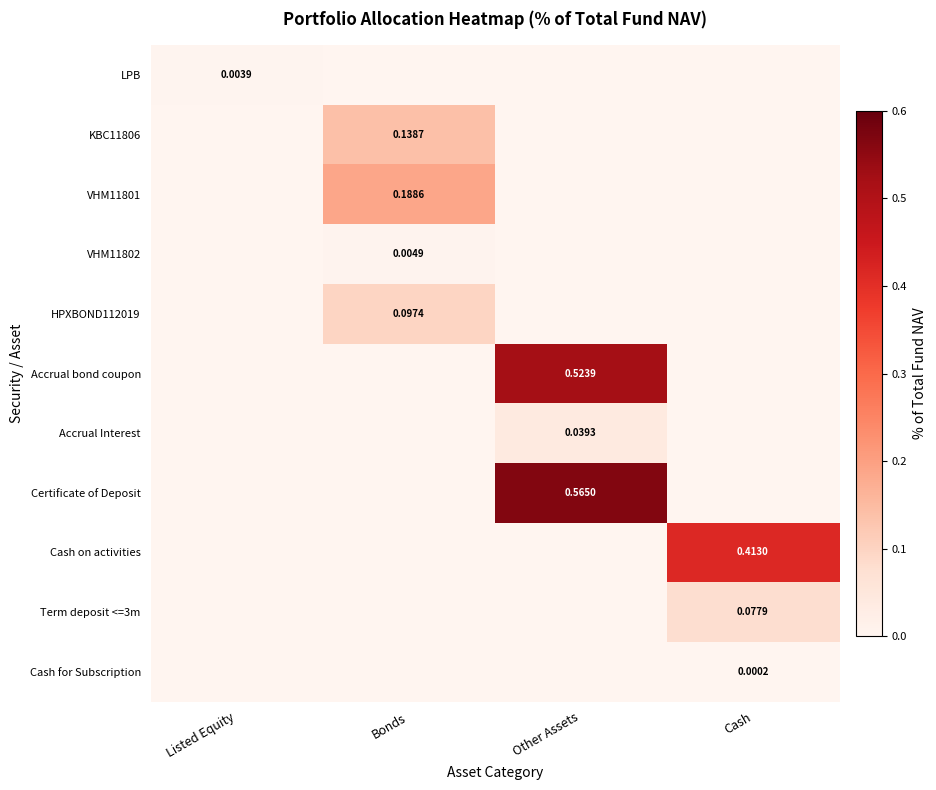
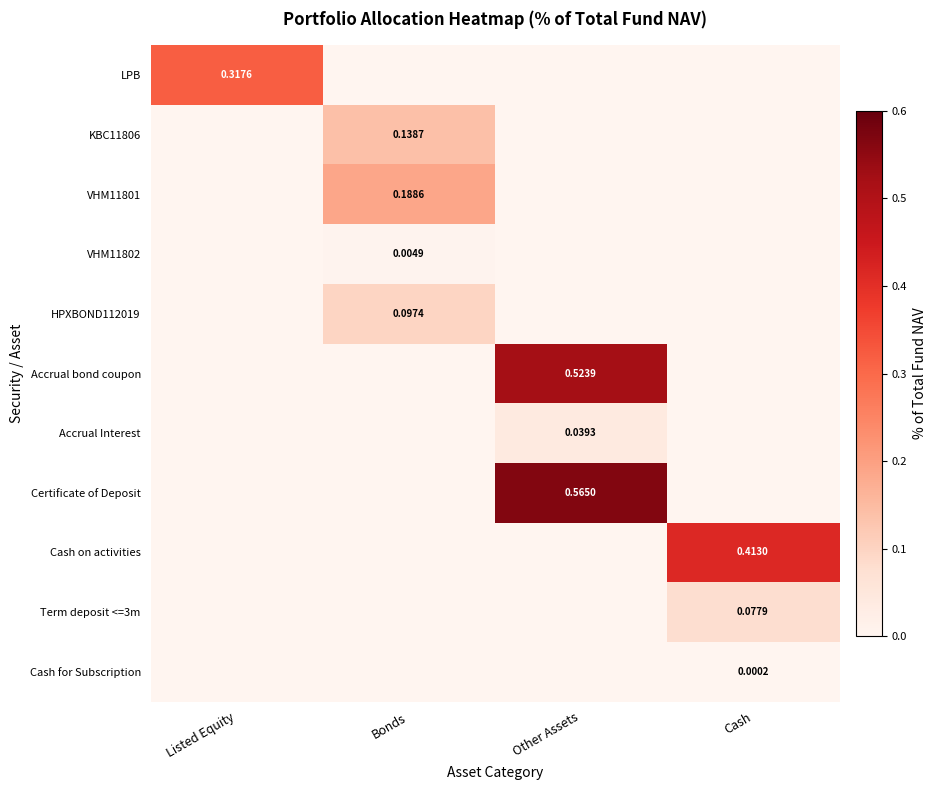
LPB, Listed Equity: 0.0039 -> 0.3176
